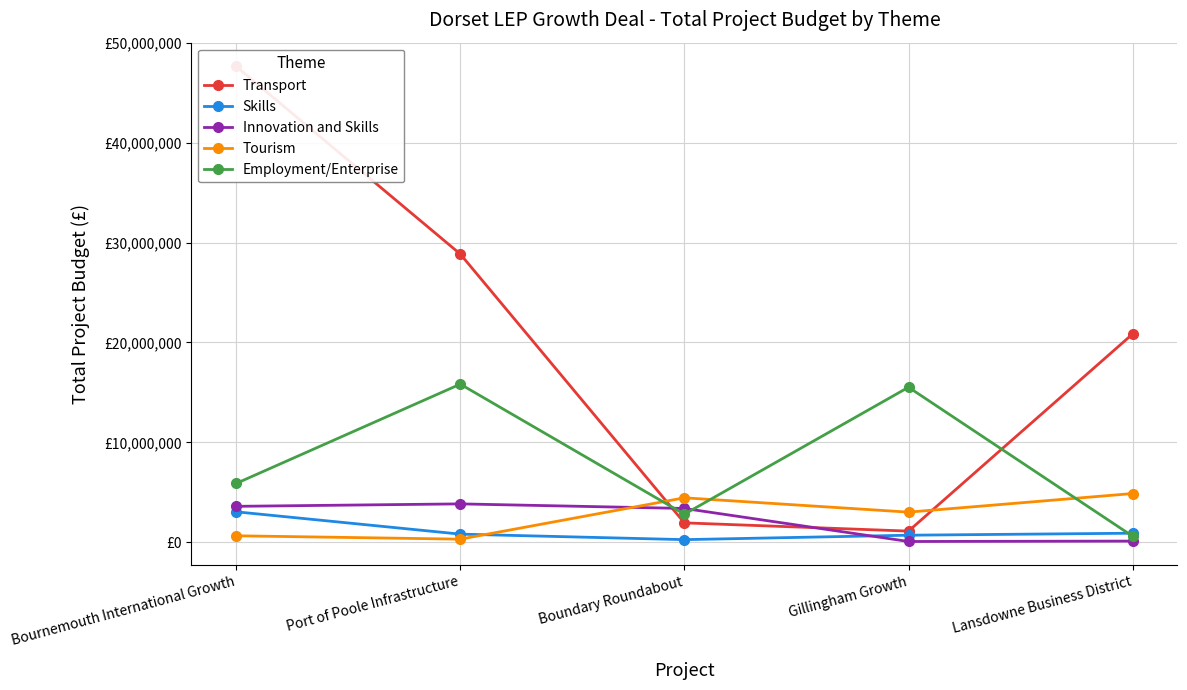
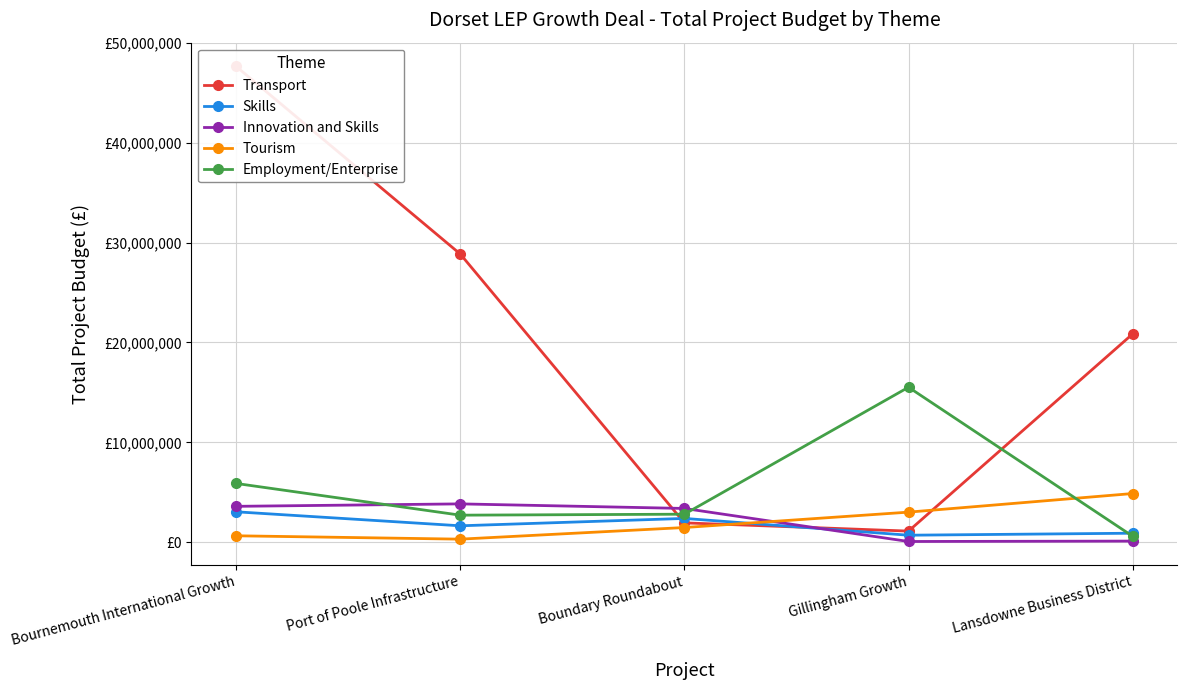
Skills, Port of Poole Infrastructure: £1,000,000 -> £2,000,000
Employment/Enterprise, Port of Poole Infrastructure: £16,000,000 -> £3,000,000
Skills, Boundary Roundabout: £0 -> £2,000,000
Tourism, Boundary Roundabout: £4,000,000 -> £1,000,000
